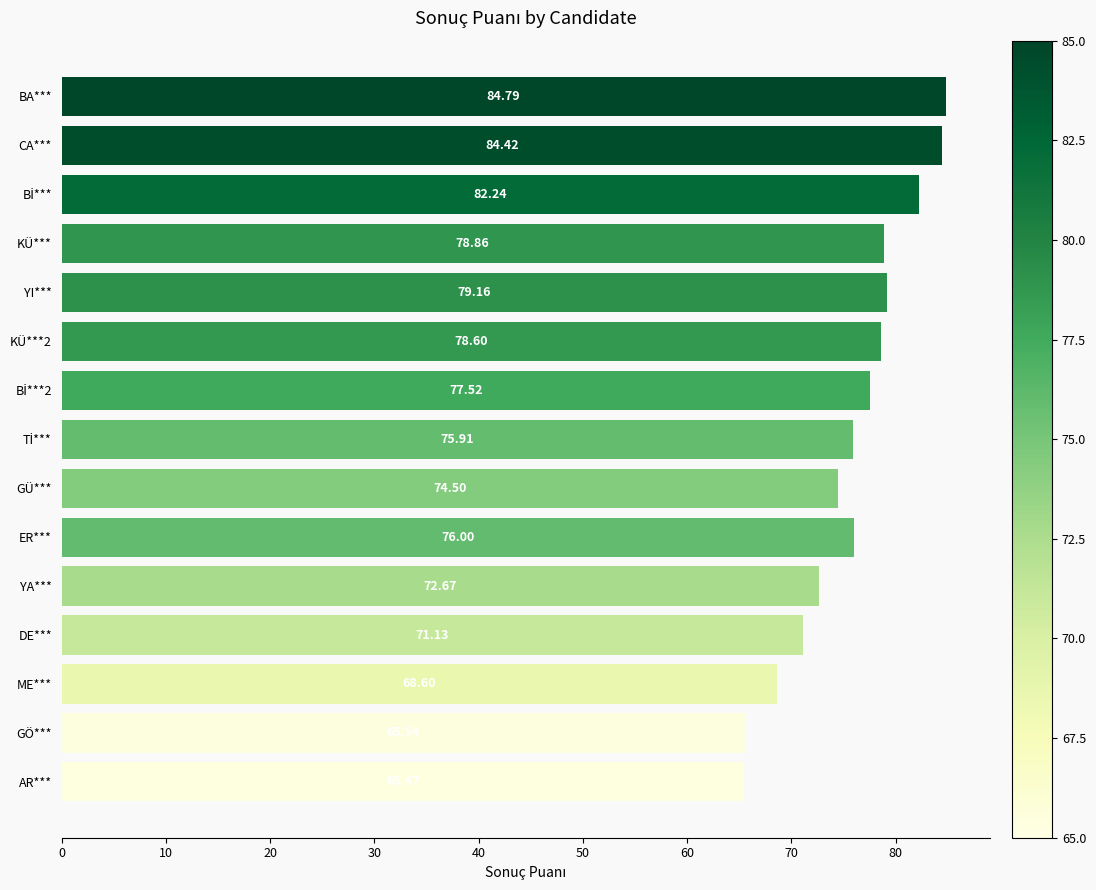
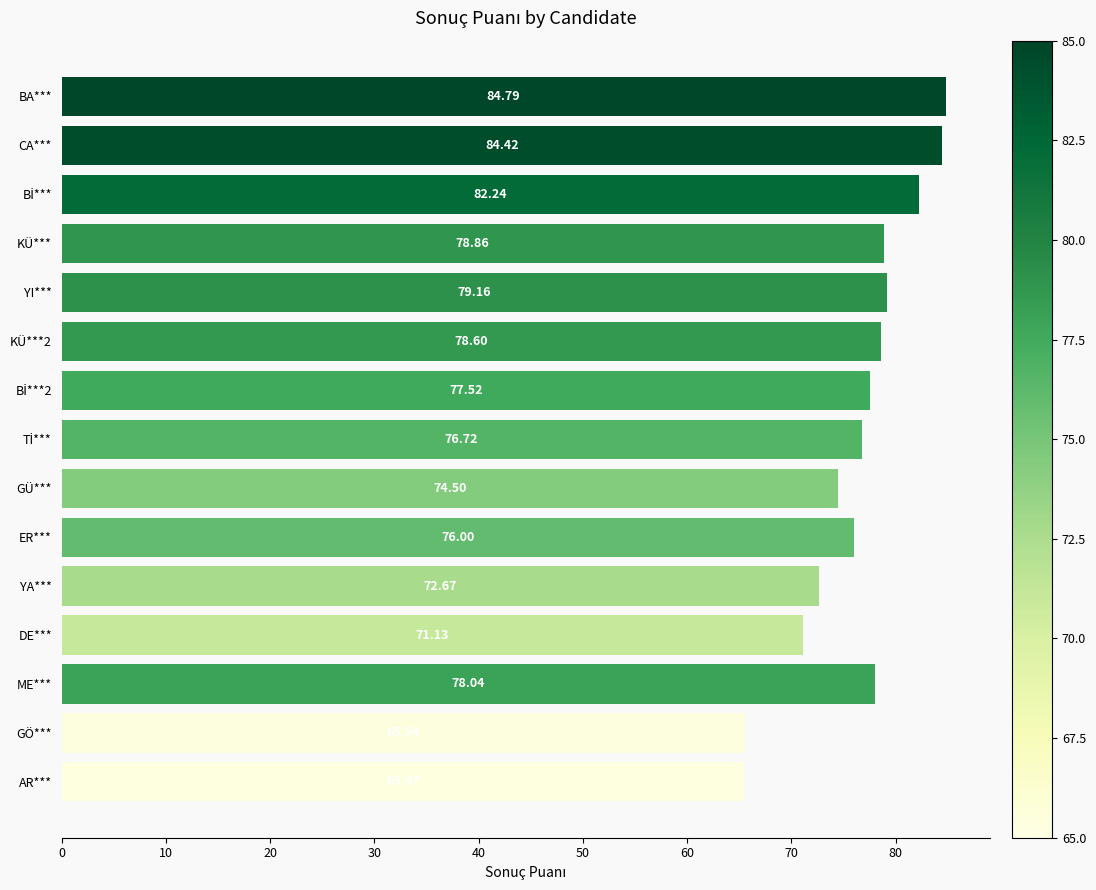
Tİ***: 75.91 -> 76.72
ME***: 68.60 -> 78.04
